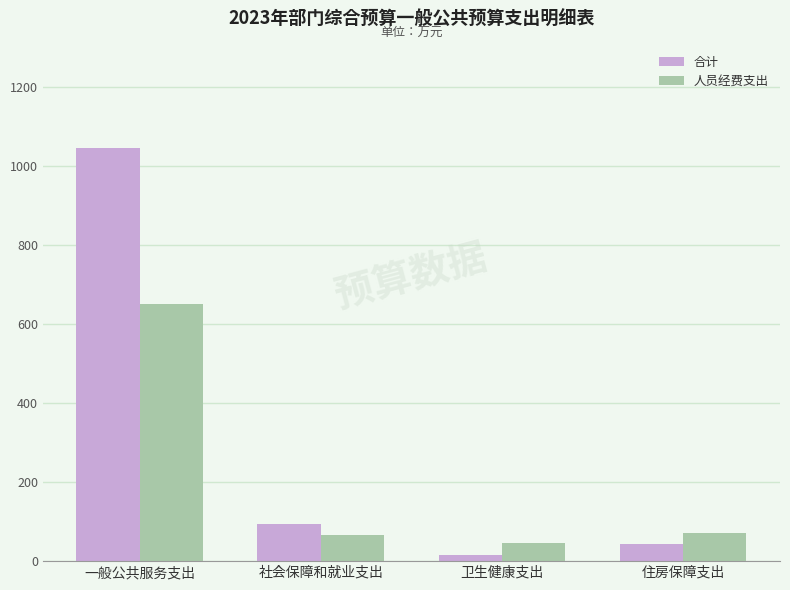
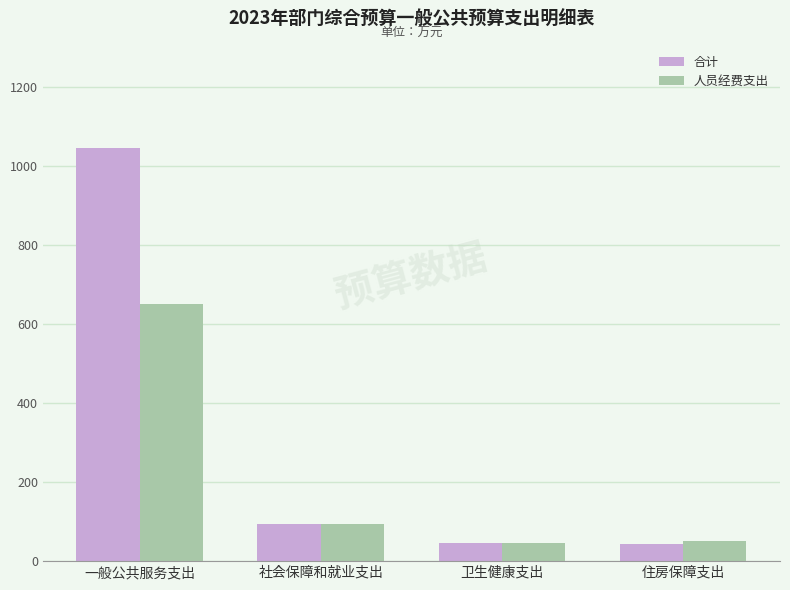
人员经费支出, 社会保障和就业支出: 70 -> 90
合计, 卫生健康支出: 10 -> 50
人员经费支出, 住房保障支出: 70 -> 50
